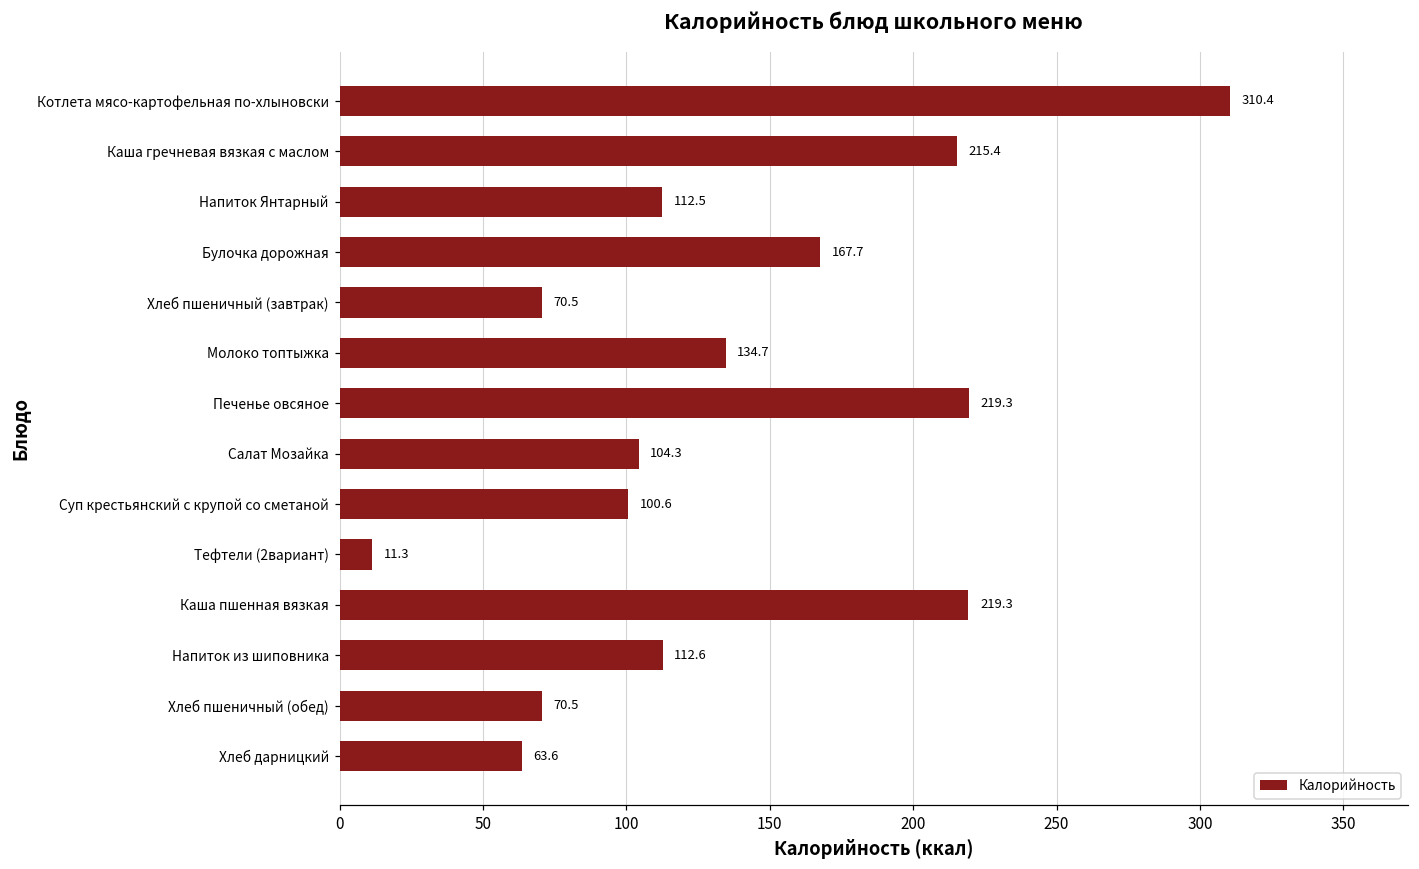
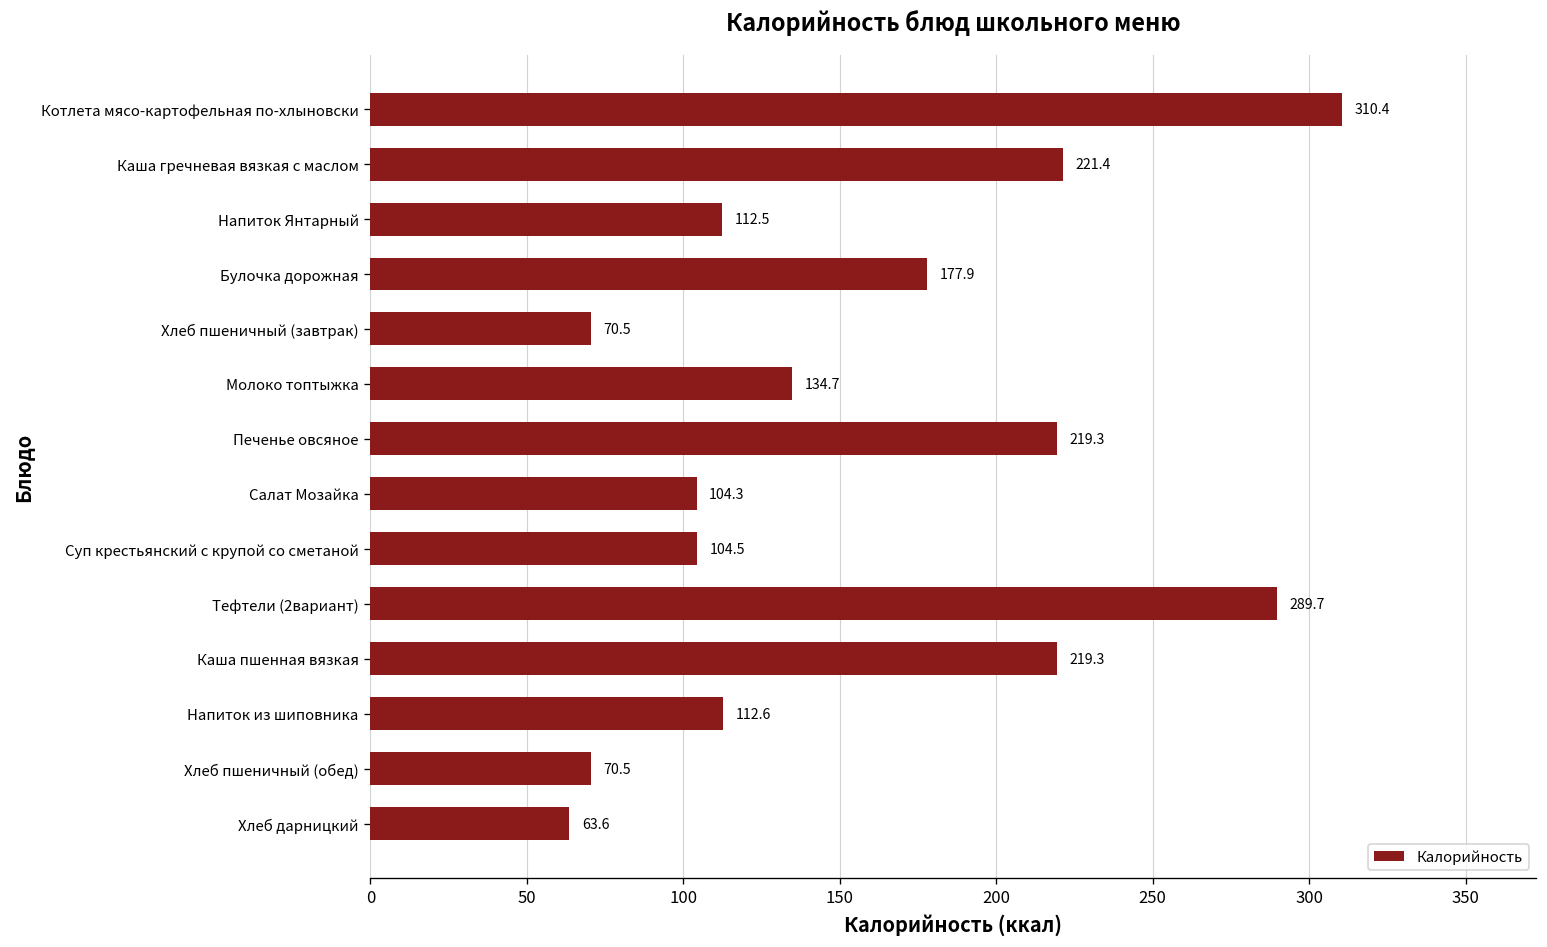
Каша гречневая вязкая с маслом: 215.4 -> 221.4
Булочка дорожная: 167.7 -> 177.9
Суп крестьянский с крупой со сметаной: 100.6 -> 104.5
Тефтели (2вариант): 11.3 -> 289.7
